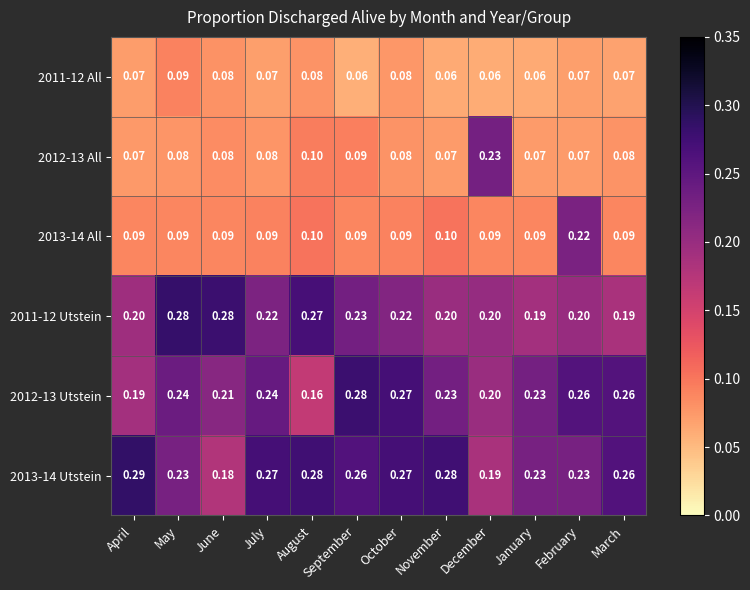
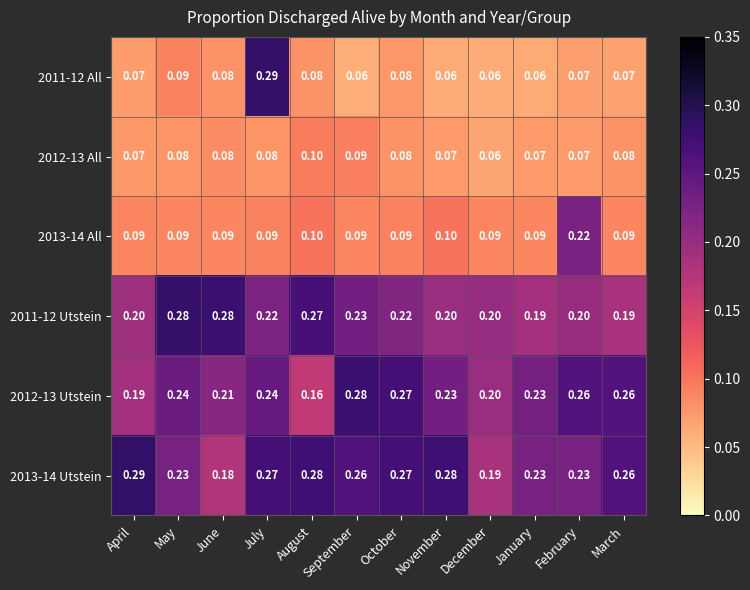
2011-12 All, July: 0.07 -> 0.29
2012-13 All, December: 0.23 -> 0.06
